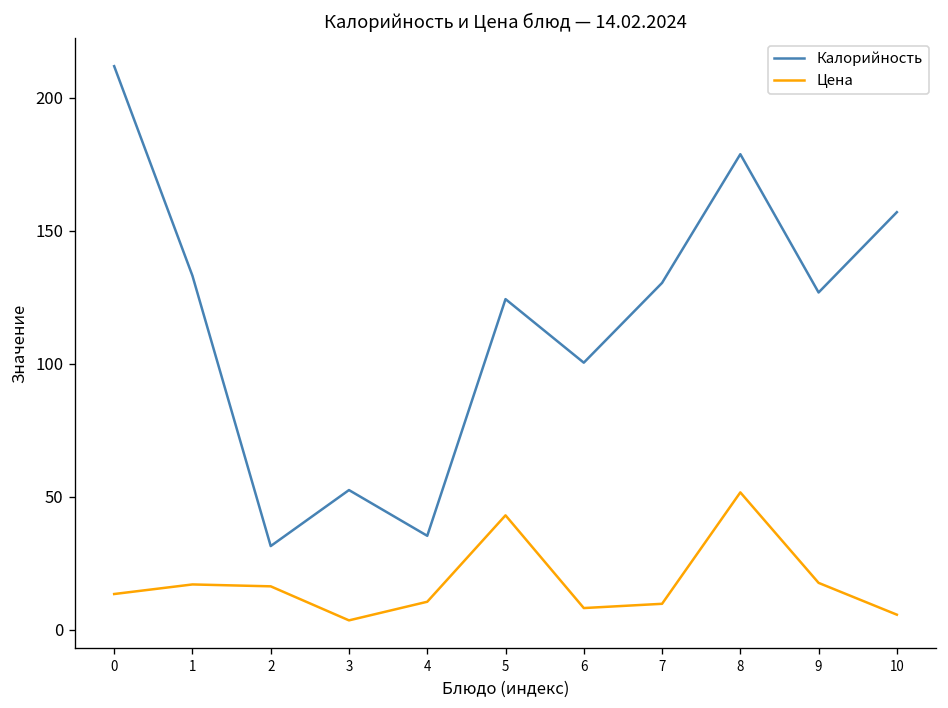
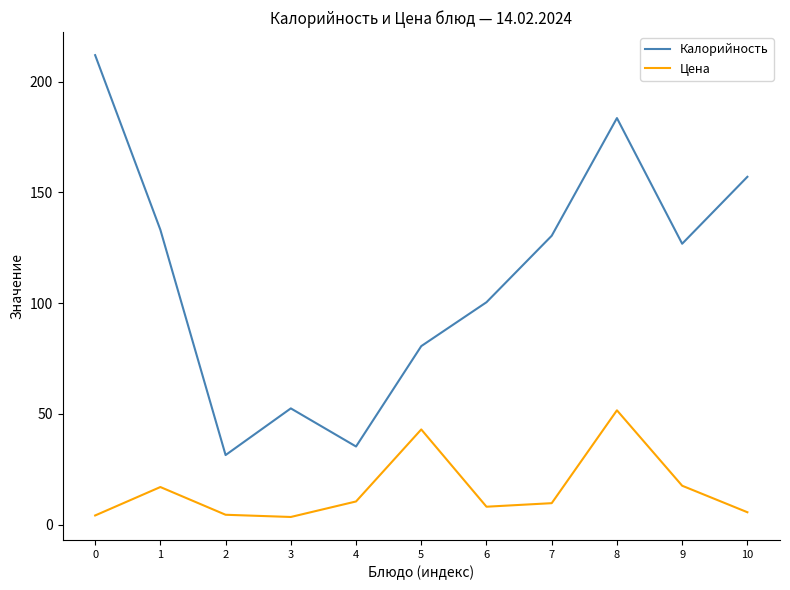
Цена, 0: 13 -> 4
Цена, 2: 16 -> 5
Калорийность, 5: 124 -> 81
Калорийность, 8: 179 -> 184
